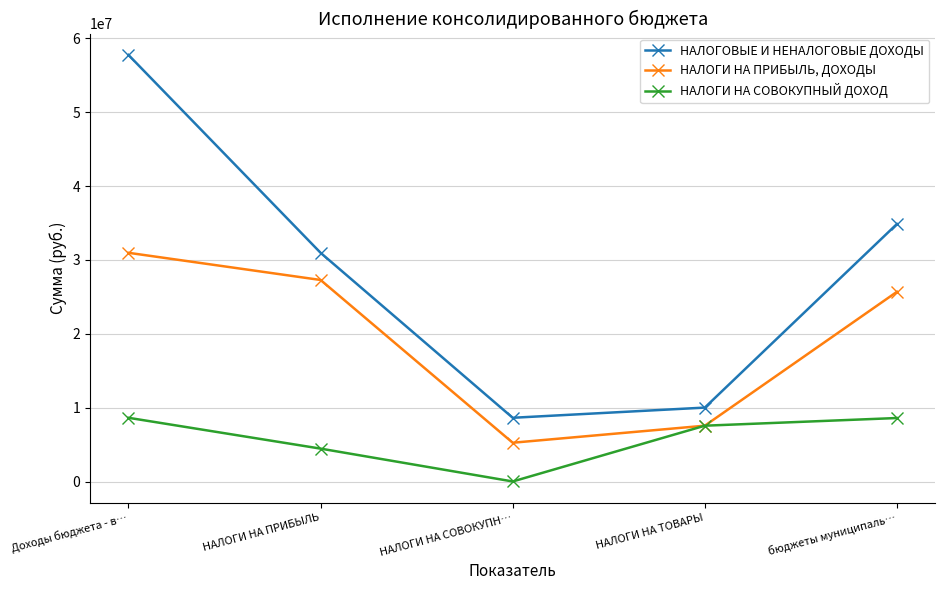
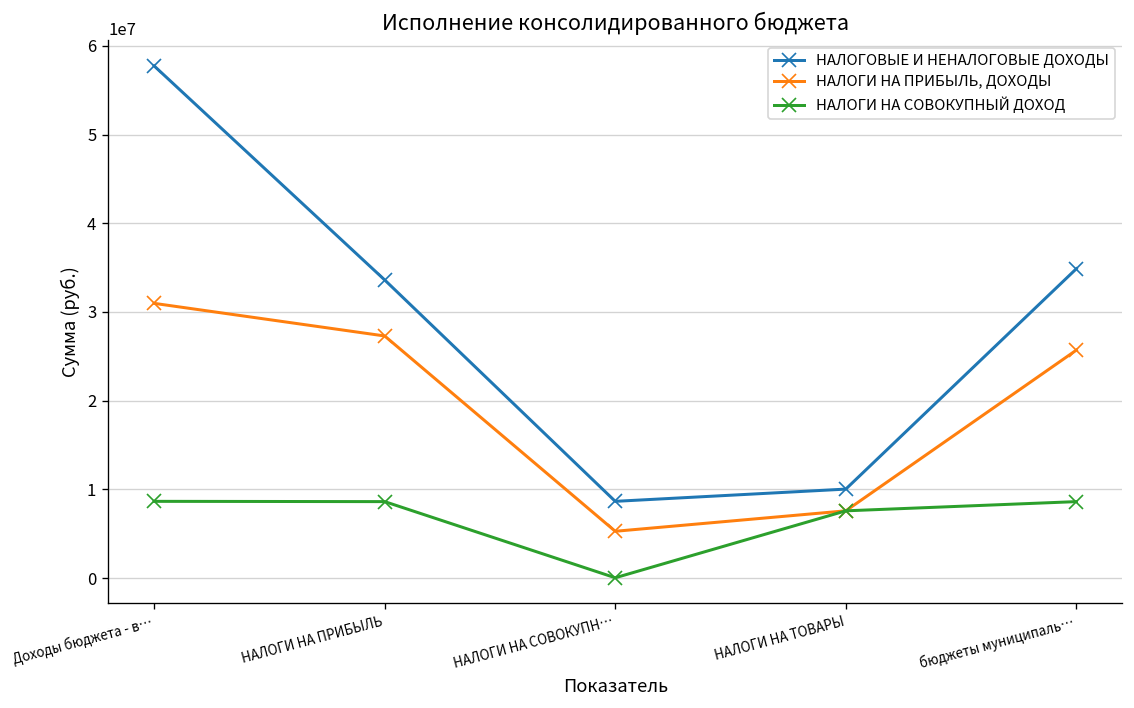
НАЛОГОВЫЕ И НЕНАЛОГОВЫЕ ДОХОДЫ, НАЛОГИ НА ПРИБЫЛЬ: 31000000 -> 34000000
НАЛОГИ НА СОВОКУПНЫЙ ДОХОД, НАЛОГИ НА ПРИБЫЛЬ: 4000000 -> 9000000
